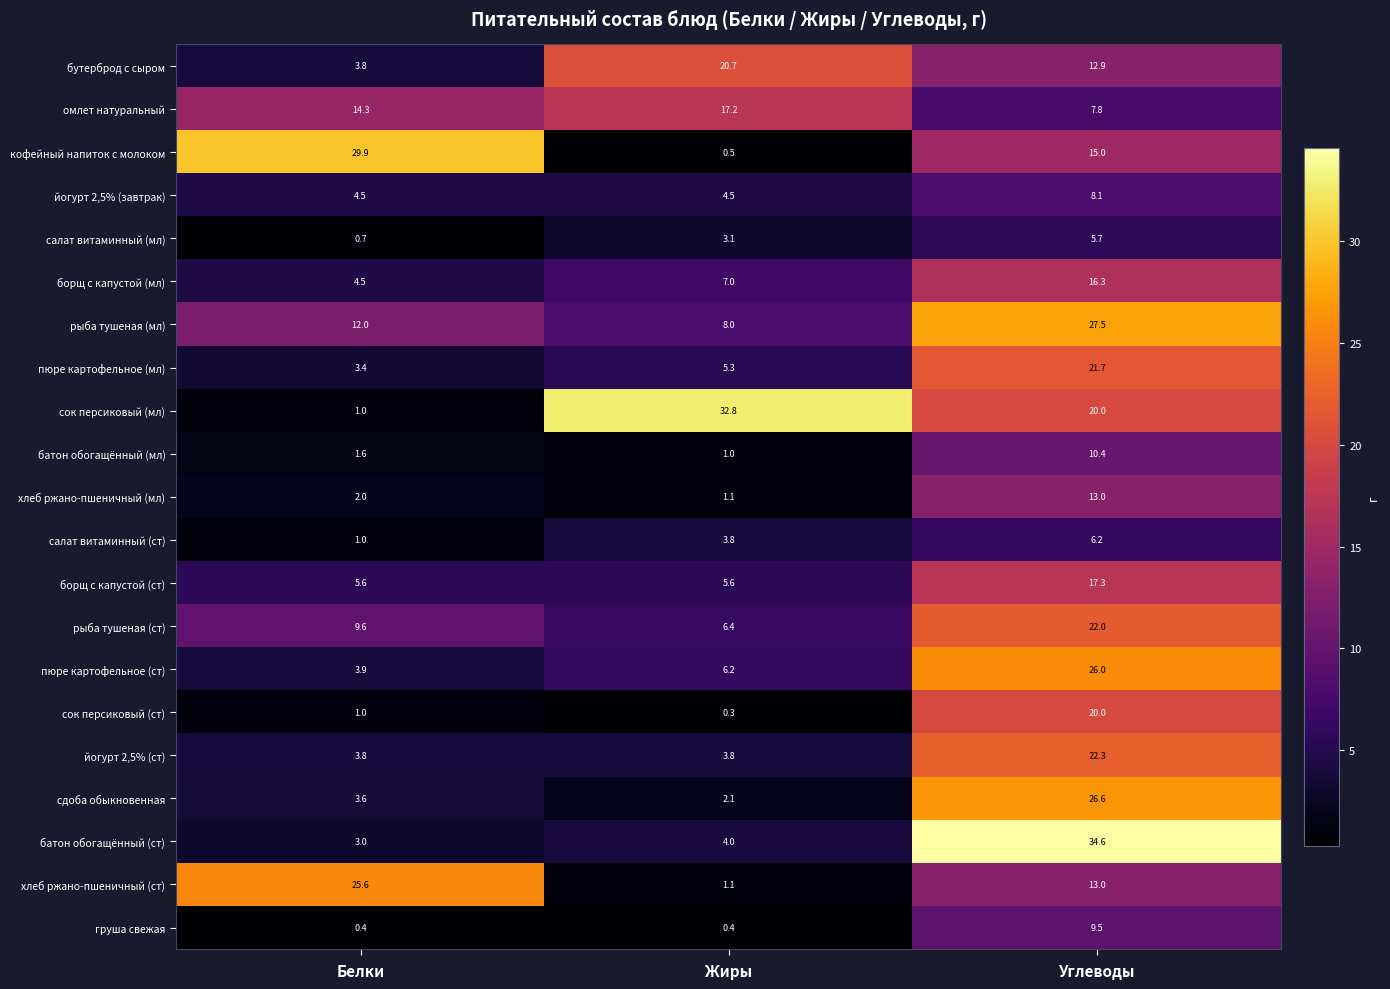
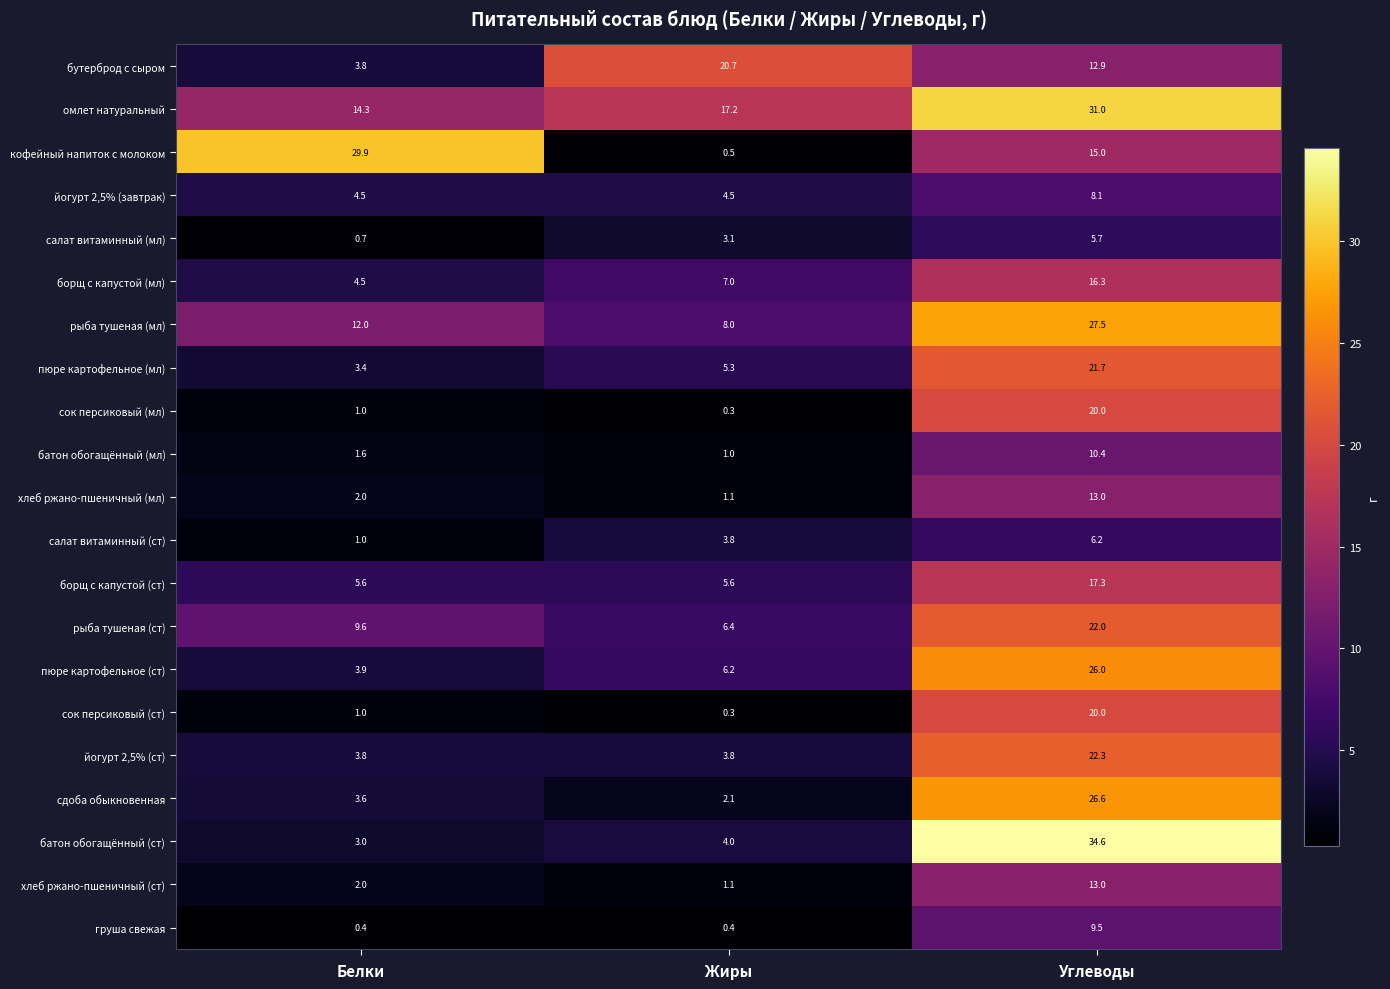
омлет натуральный, Углеводы: 7.8 -> 31.0
сок персиковый (мл), Жиры: 32.8 -> 0.3
хлеб ржано-пшеничный (ст), Белки: 25.6 -> 2.0
